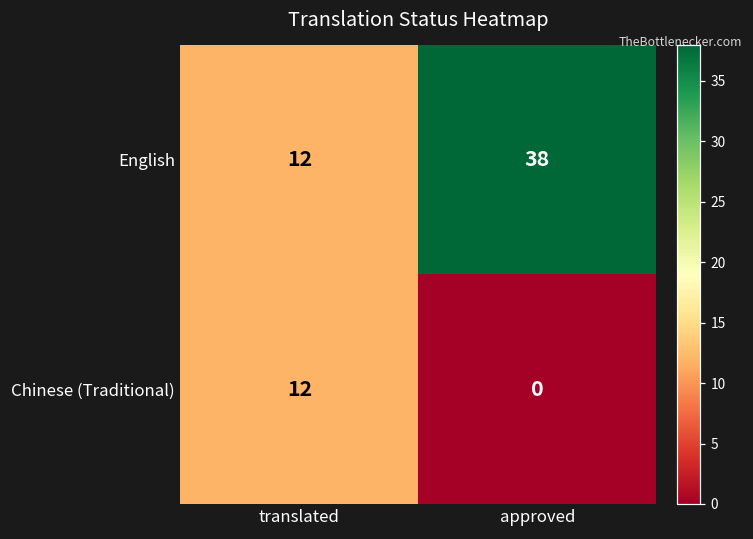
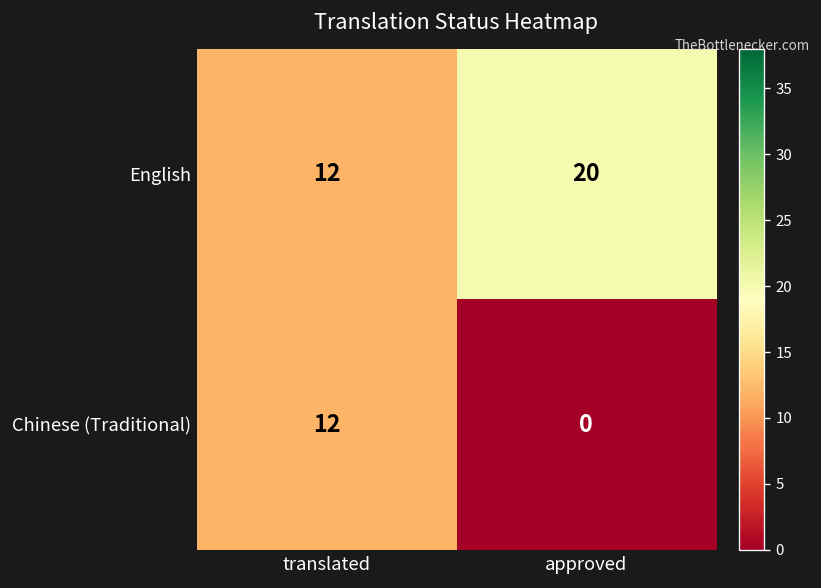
English, approved: 38 -> 20
